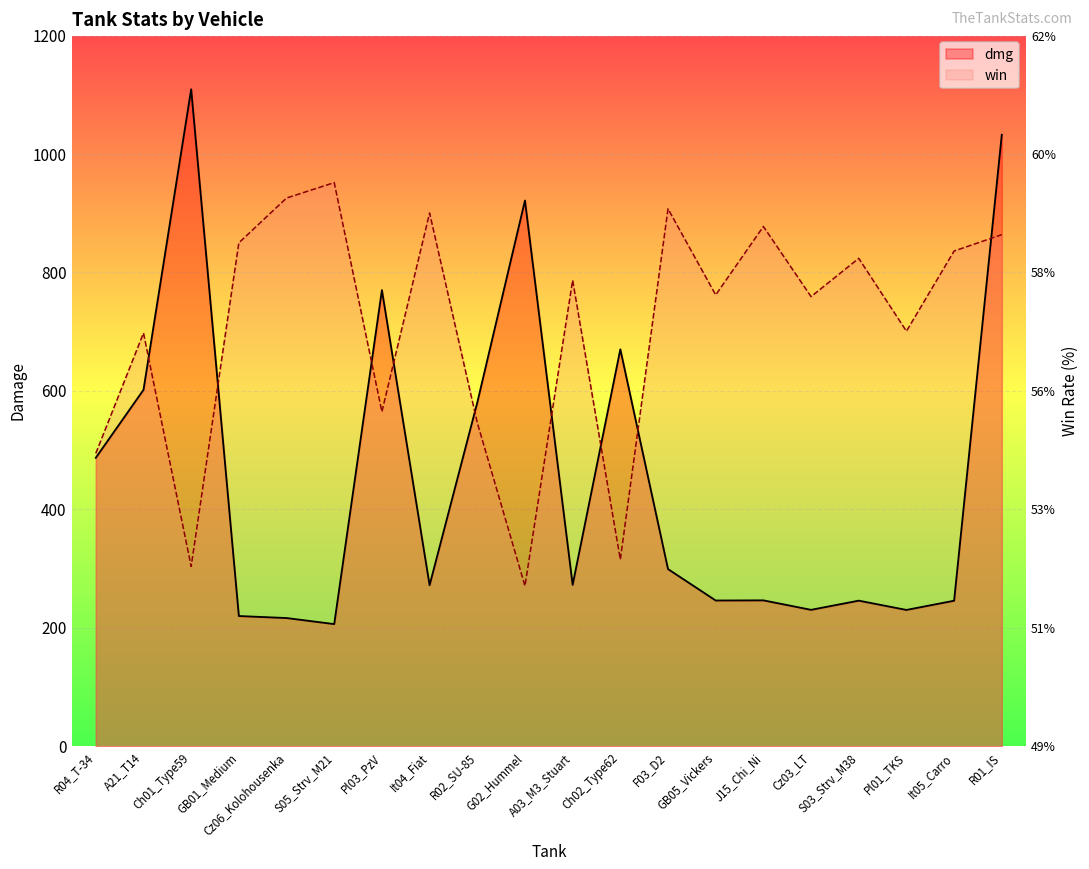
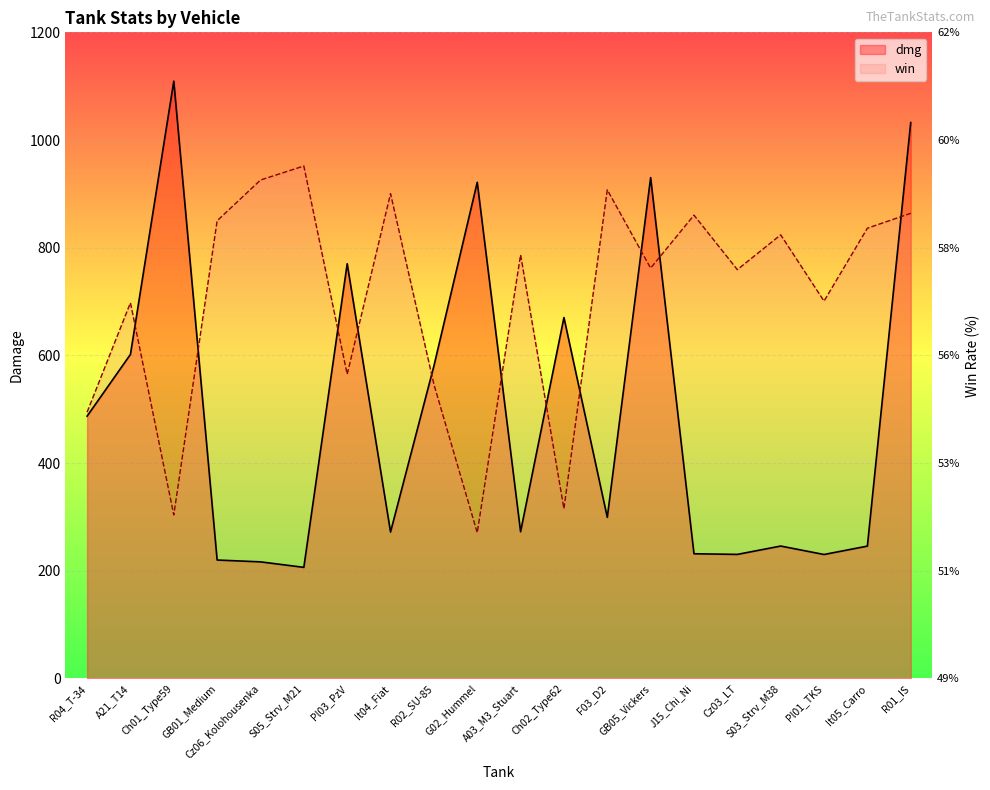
dmg, GB05_Vickers: 250 -> 930
dmg, J15_Chi_Ni: 250 -> 230
win, J15_Chi_Ni: 880 -> 860
